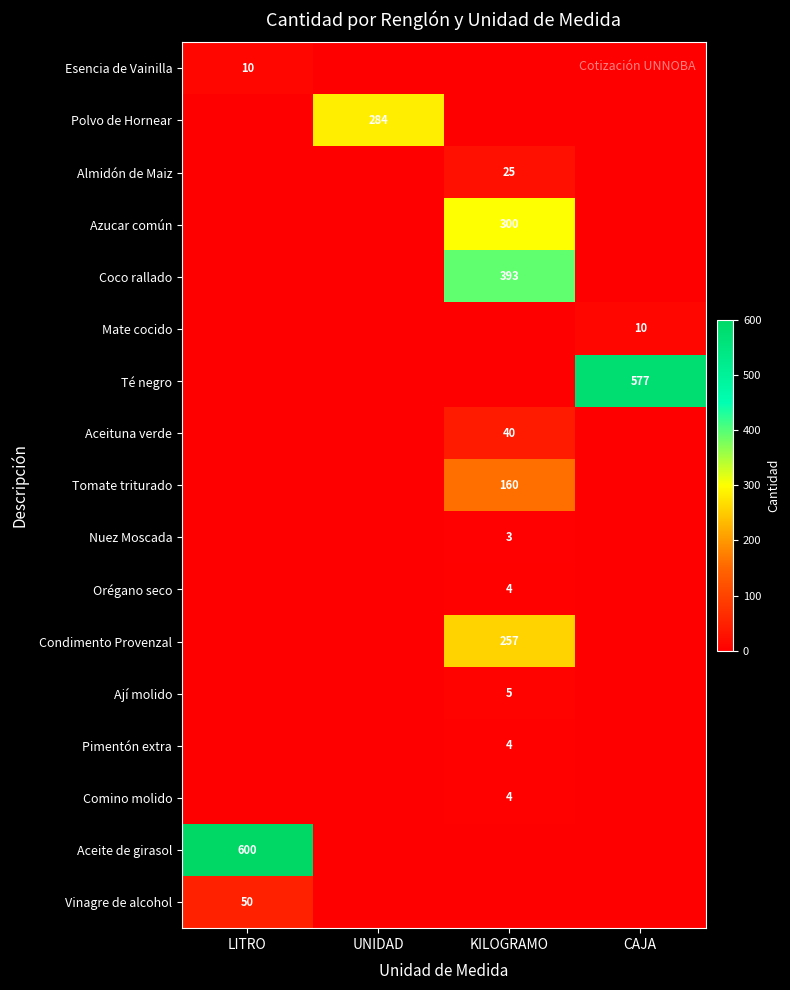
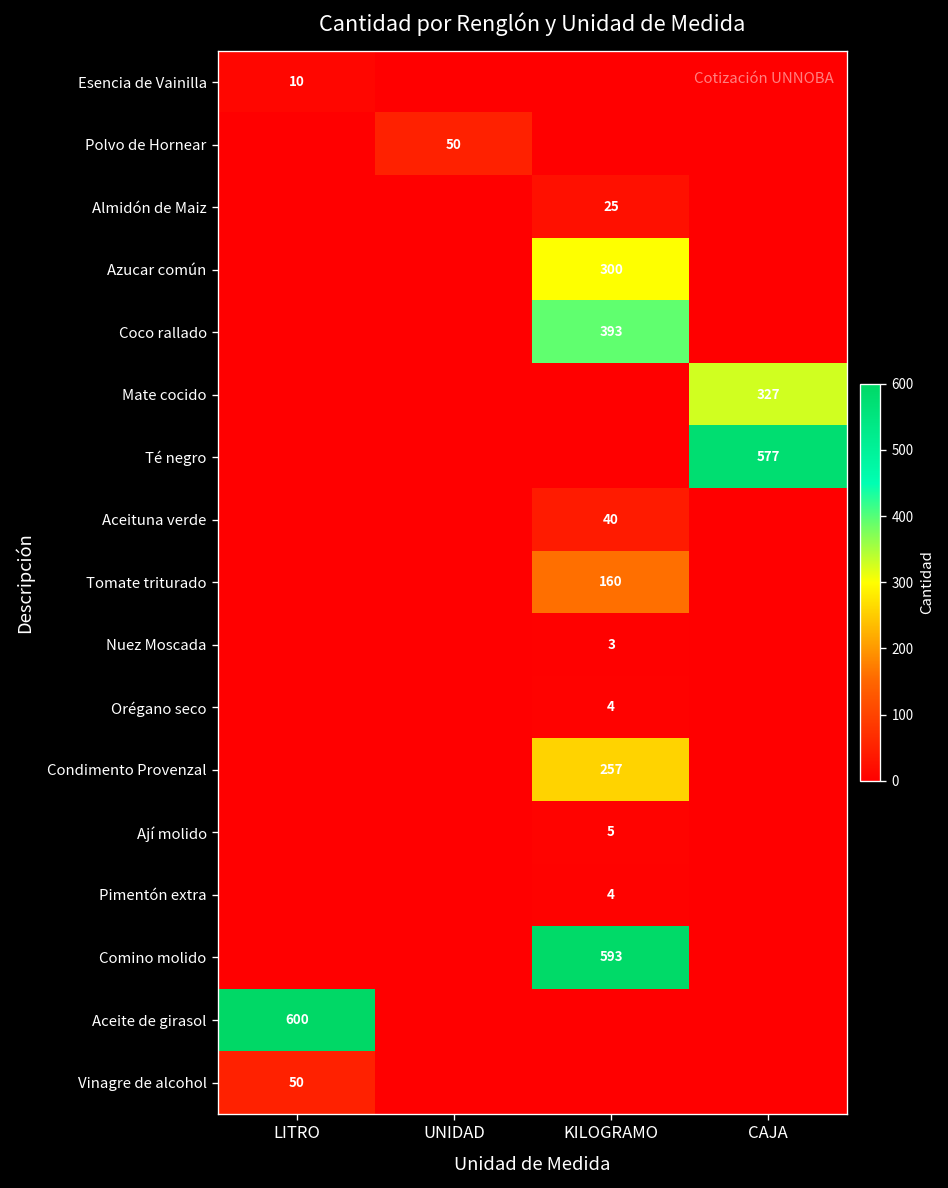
Polvo de Hornear, UNIDAD: 284 -> 50
Mate cocido, CAJA: 10 -> 327
Comino molido, KILOGRAMO: 4 -> 593
